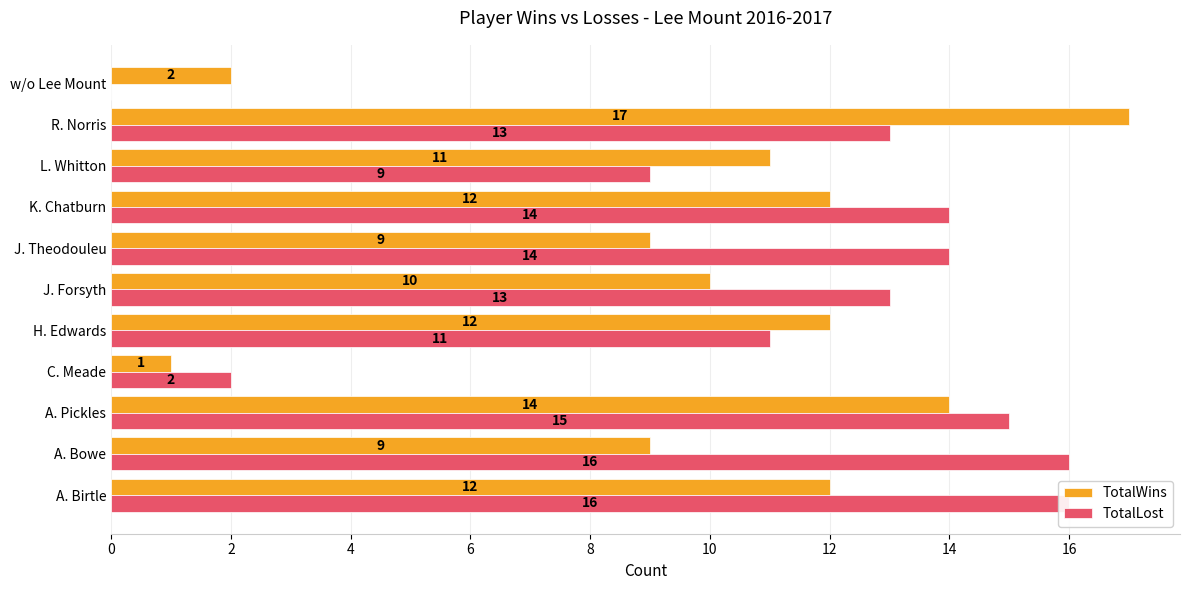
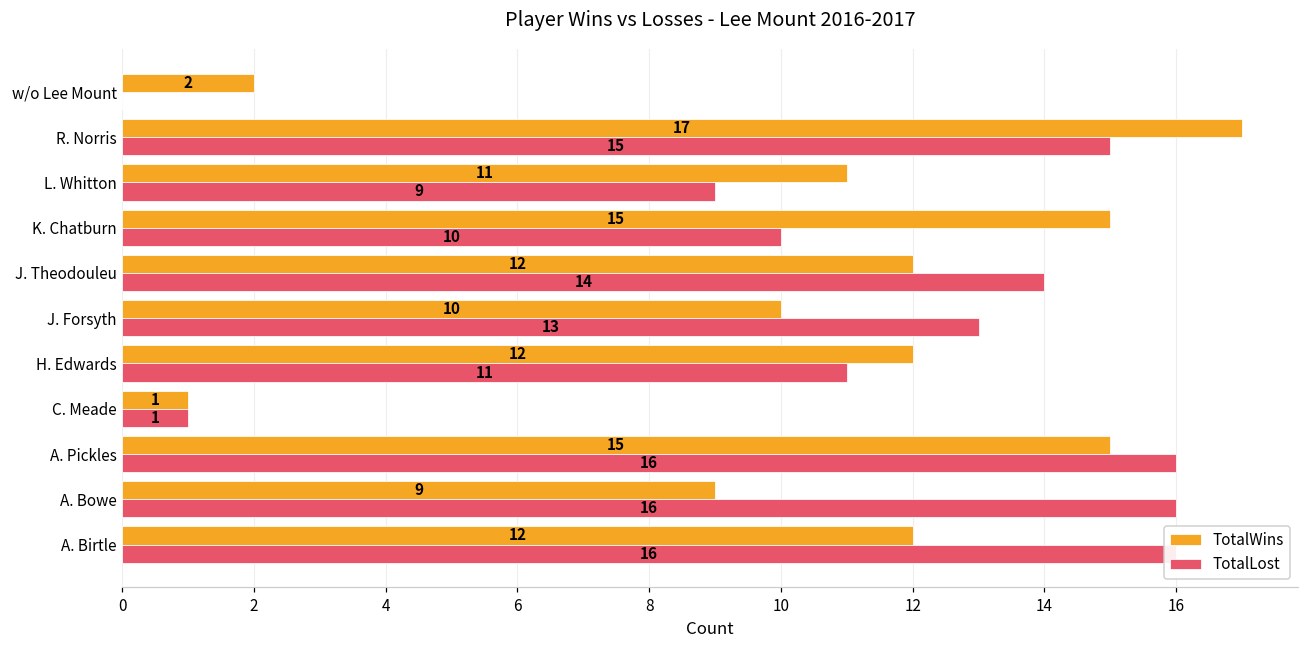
TotalLost, R. Norris: 13 -> 15
TotalWins, K. Chatburn: 12 -> 15
TotalLost, K. Chatburn: 14 -> 10
TotalWins, J. Theodouleu: 9 -> 12
TotalLost, C. Meade: 2 -> 1
TotalWins, A. Pickles: 14 -> 15
TotalLost, A. Pickles: 15 -> 16
